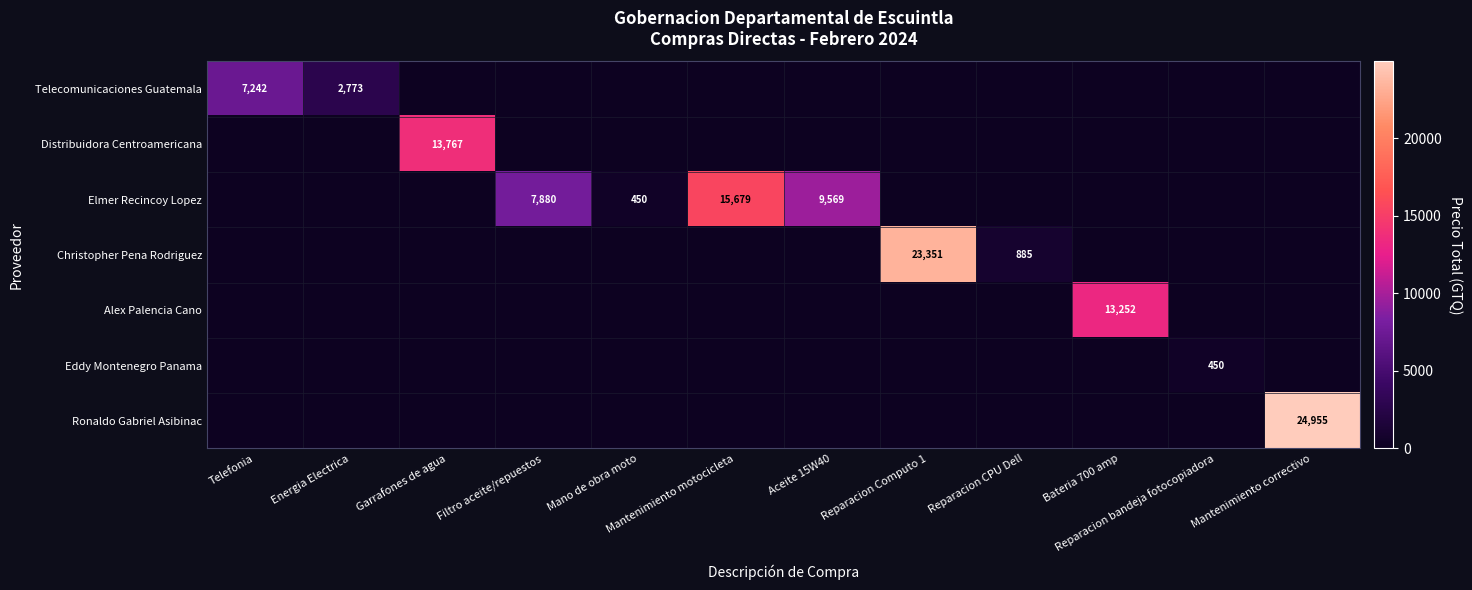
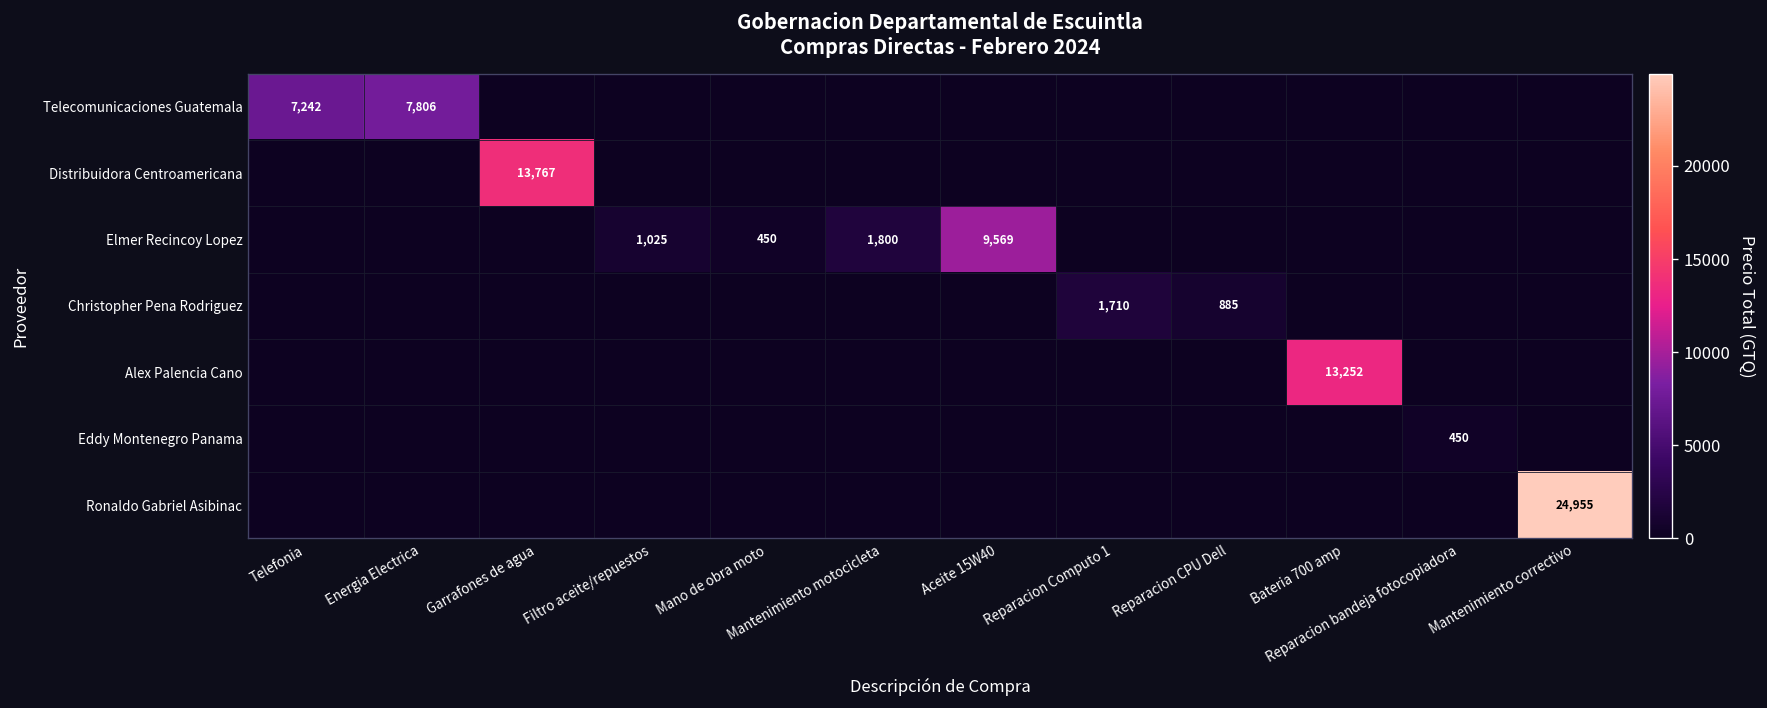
Telecomunicaciones Guatemala, Energia Electrica: 2,773 -> 7,806
Elmer Recincoy Lopez, Filtro aceite/repuestos: 7,880 -> 1,025
Elmer Recincoy Lopez, Mantenimiento motocicleta: 15,679 -> 1,800
Christopher Pena Rodriguez, Reparacion Computo 1: 23,351 -> 1,710
